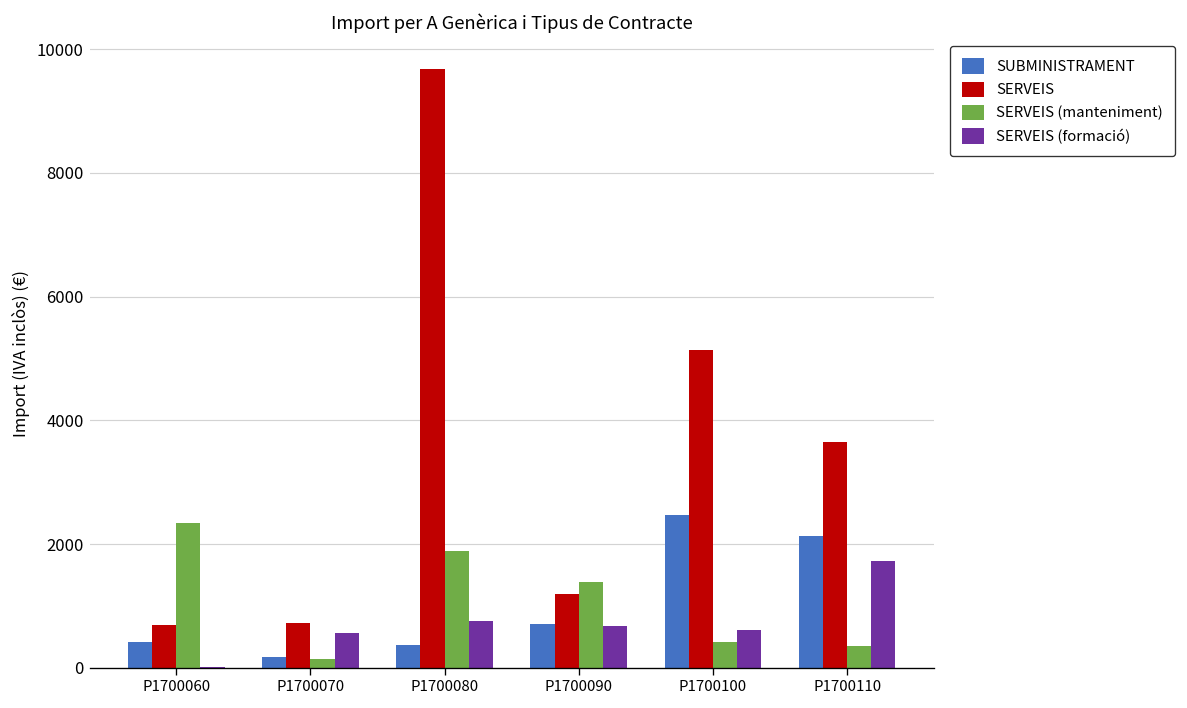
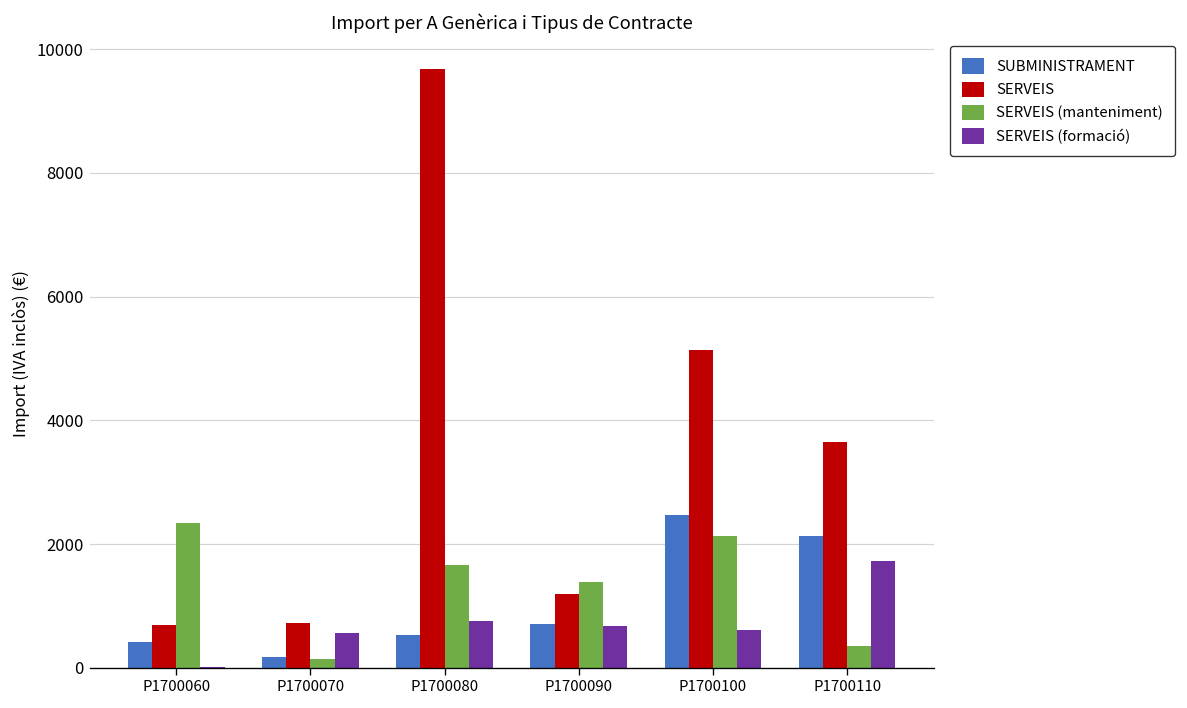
SUBMINISTRAMENT, P1700080: 400 -> 500
SERVEIS (manteniment), P1700080: 1900 -> 1700
SERVEIS (manteniment), P1700100: 400 -> 2100
